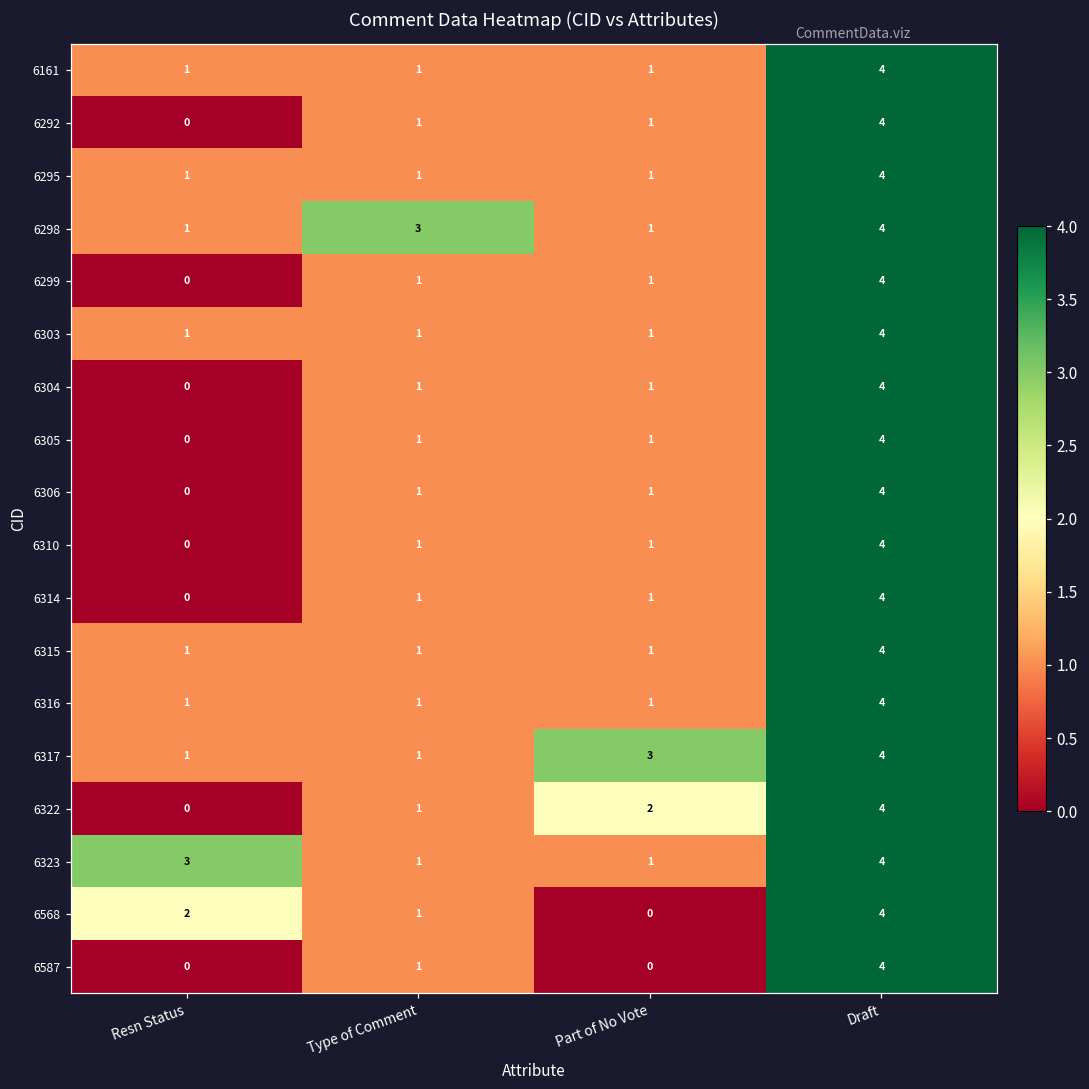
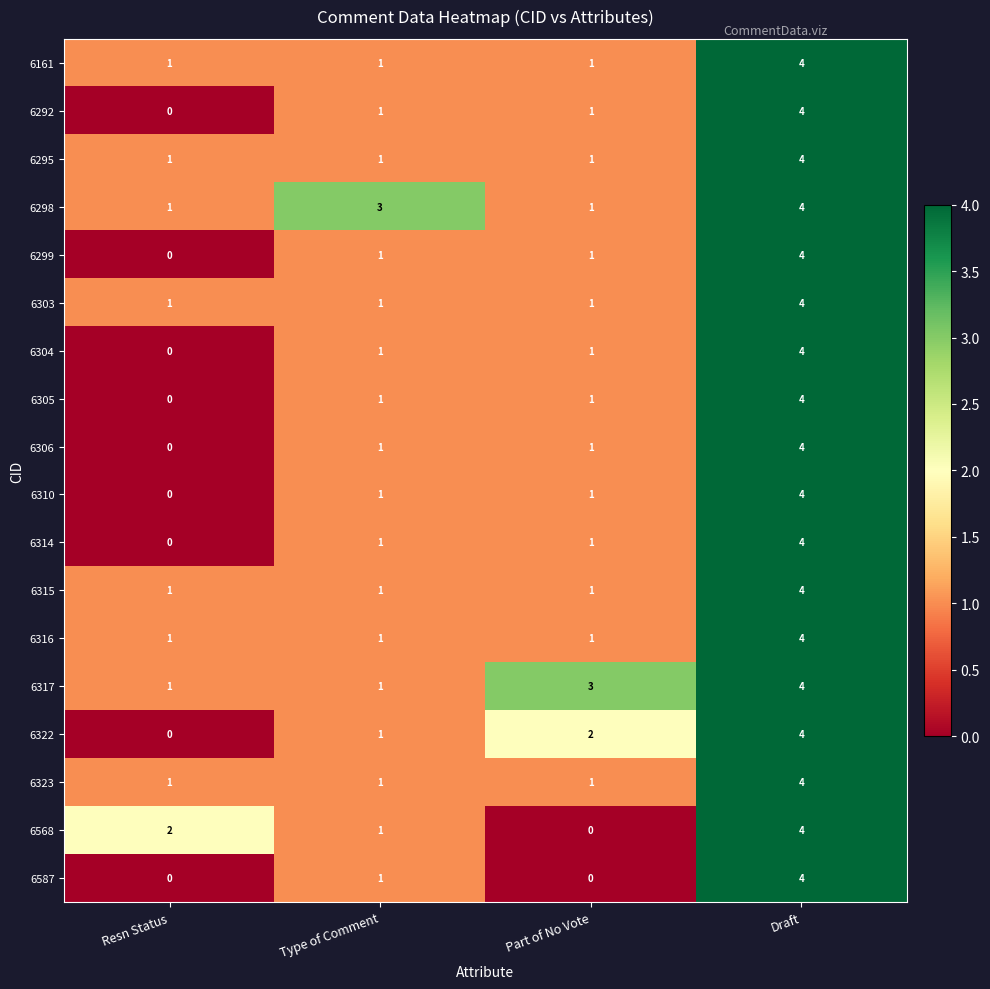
6323, Resn Status: 3 -> 1
